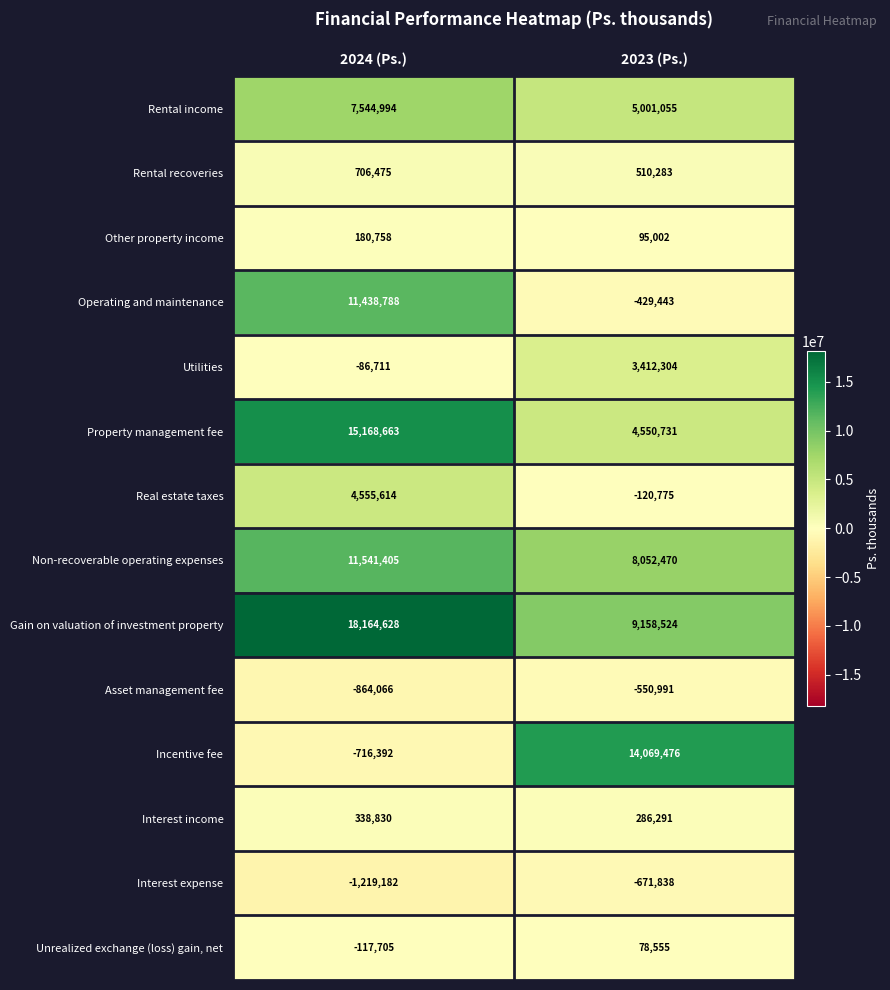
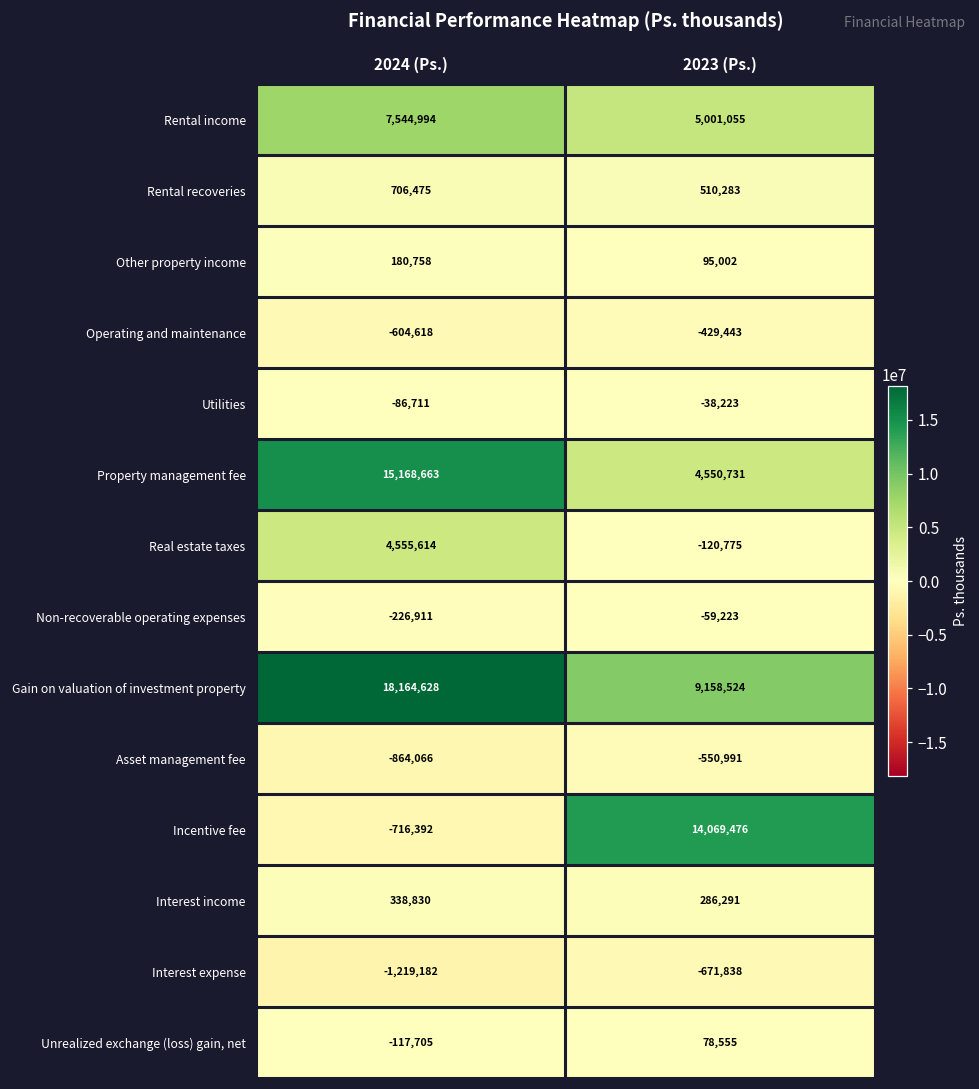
Operating and maintenance, 2024 (Ps.): 11,438,788 -> -604,618
Utilities, 2023 (Ps.): 3,412,304 -> -38,223
Non-recoverable operating expenses, 2024 (Ps.): 11,541,405 -> -226,911
Non-recoverable operating expenses, 2023 (Ps.): 8,052,470 -> -59,223
